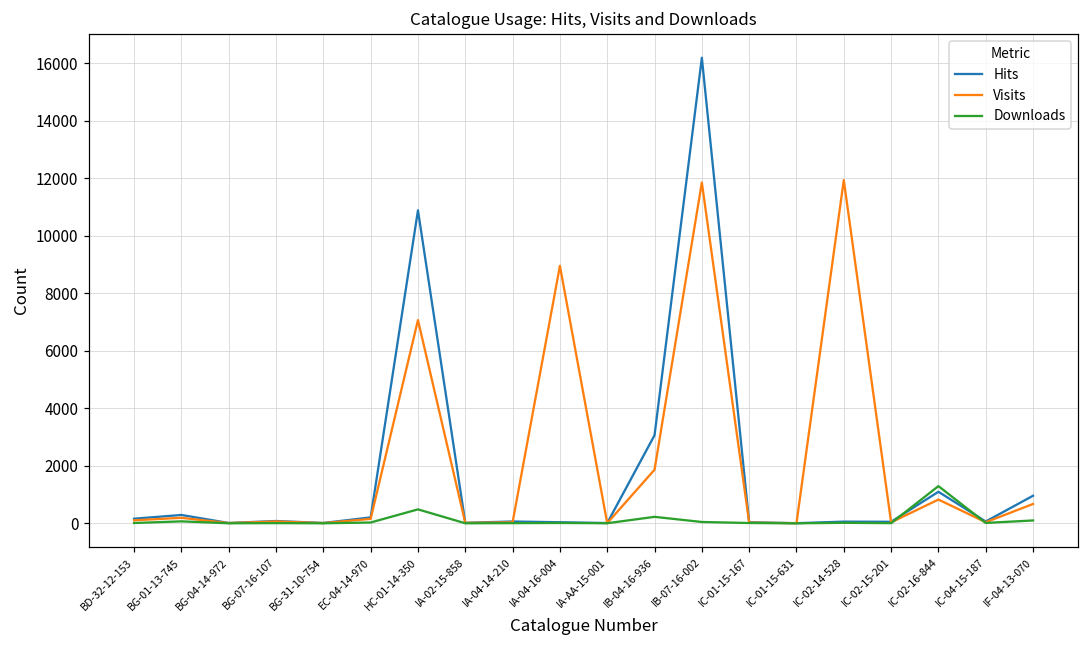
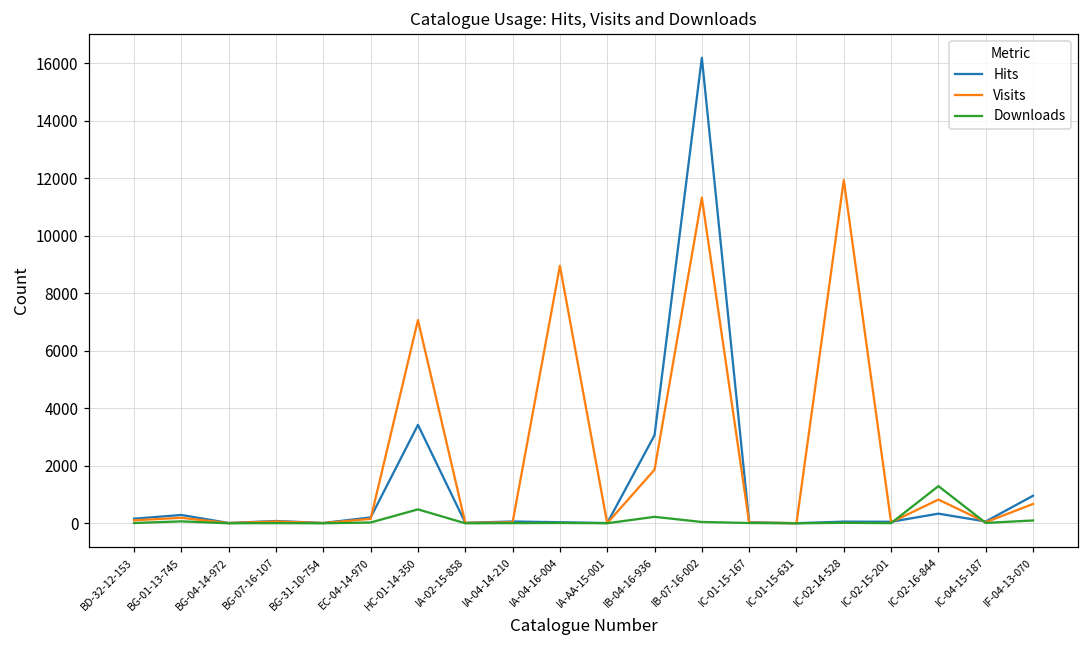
Hits, HC-01-14-350: 10900 -> 3400
Visits, IB-07-16-002: 11900 -> 11300
Hits, IC-02-16-844: 1100 -> 300
